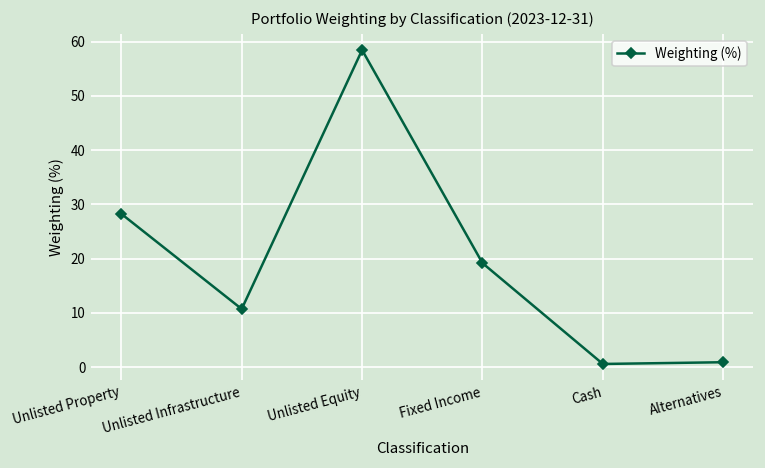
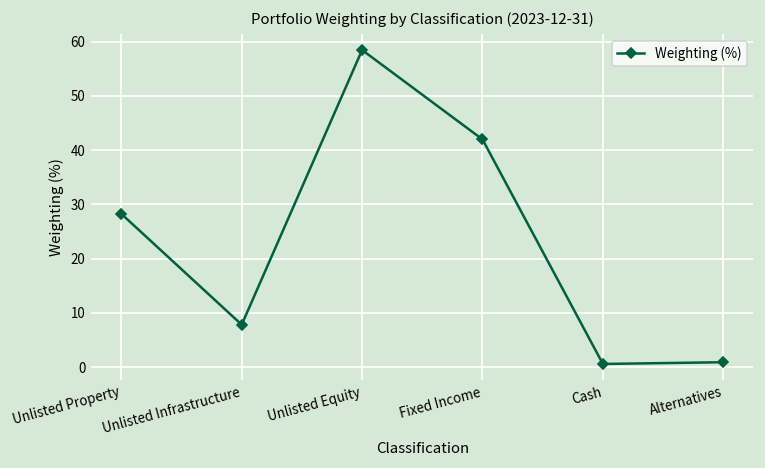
Unlisted Infrastructure: 11 -> 8
Fixed Income: 19 -> 42
